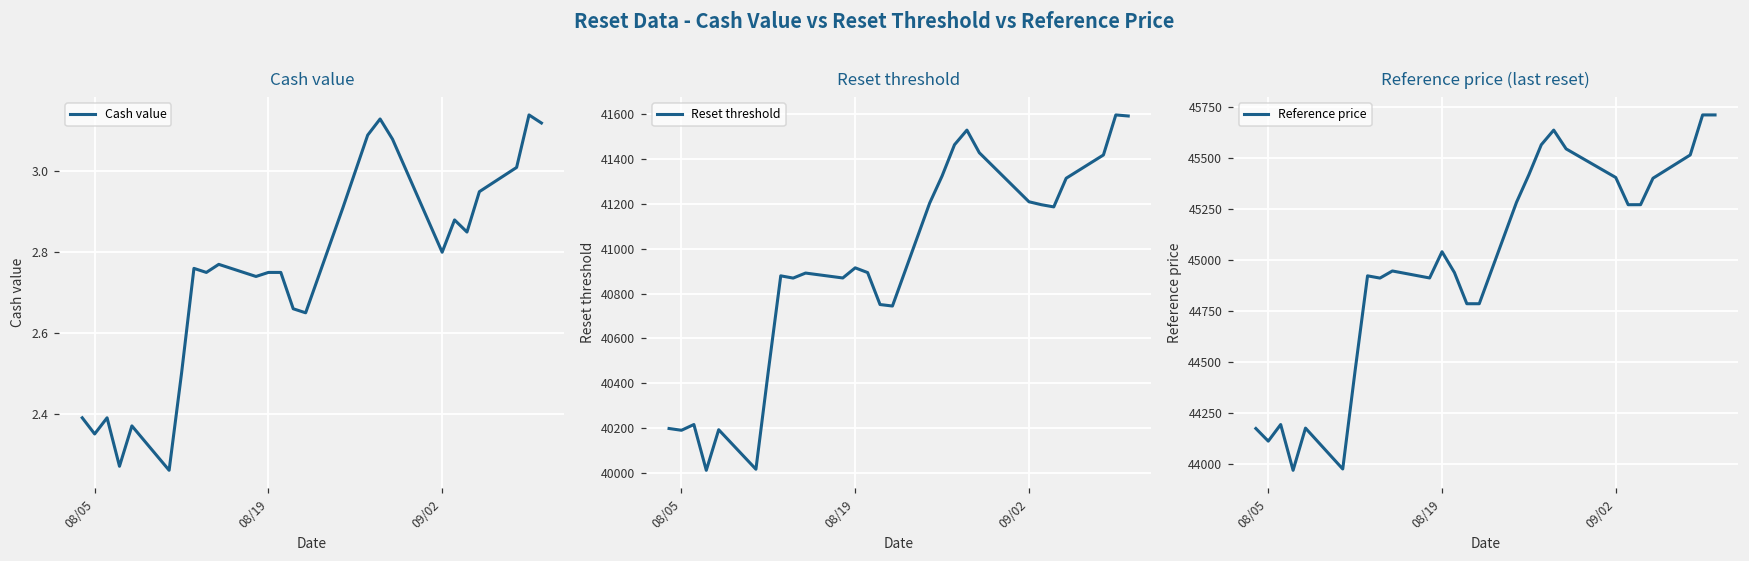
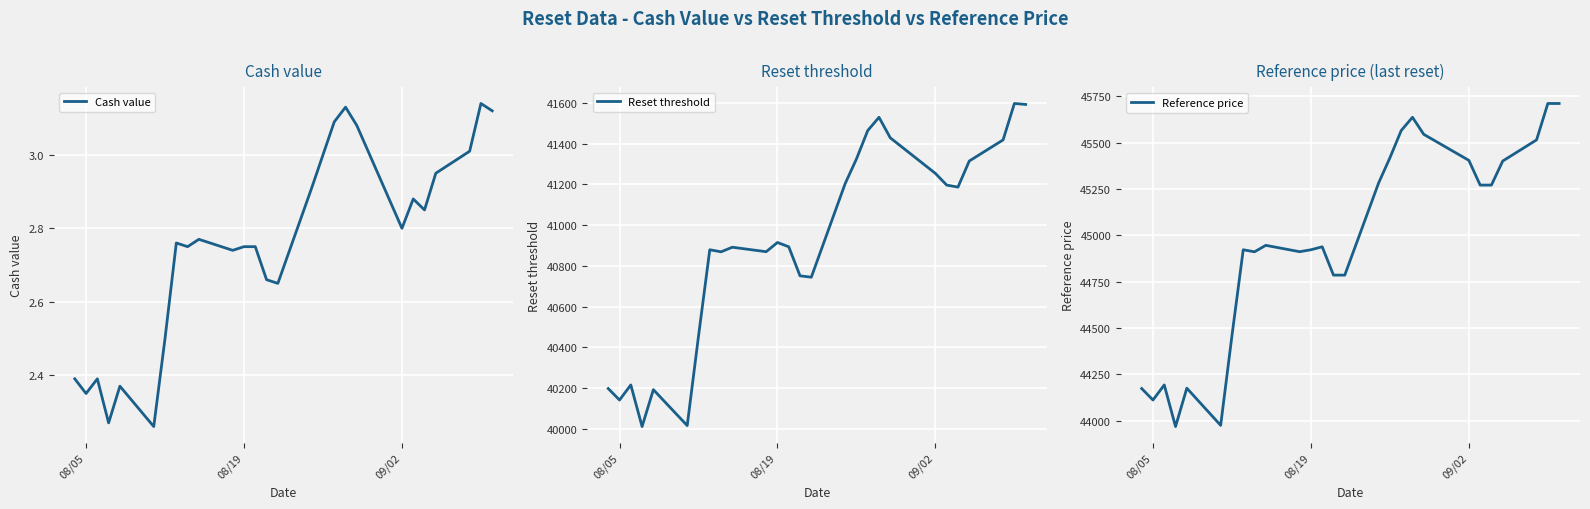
Reset threshold, 08/05: 40190 -> 40140
Reset threshold, 09/02: 41210 -> 41250
Reference price (last reset), 08/19: 45040 -> 44920
